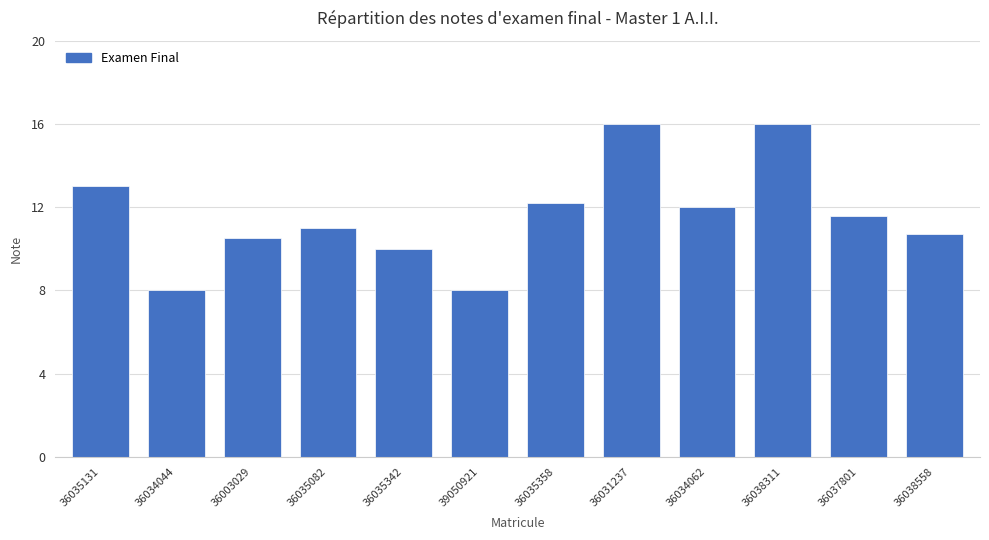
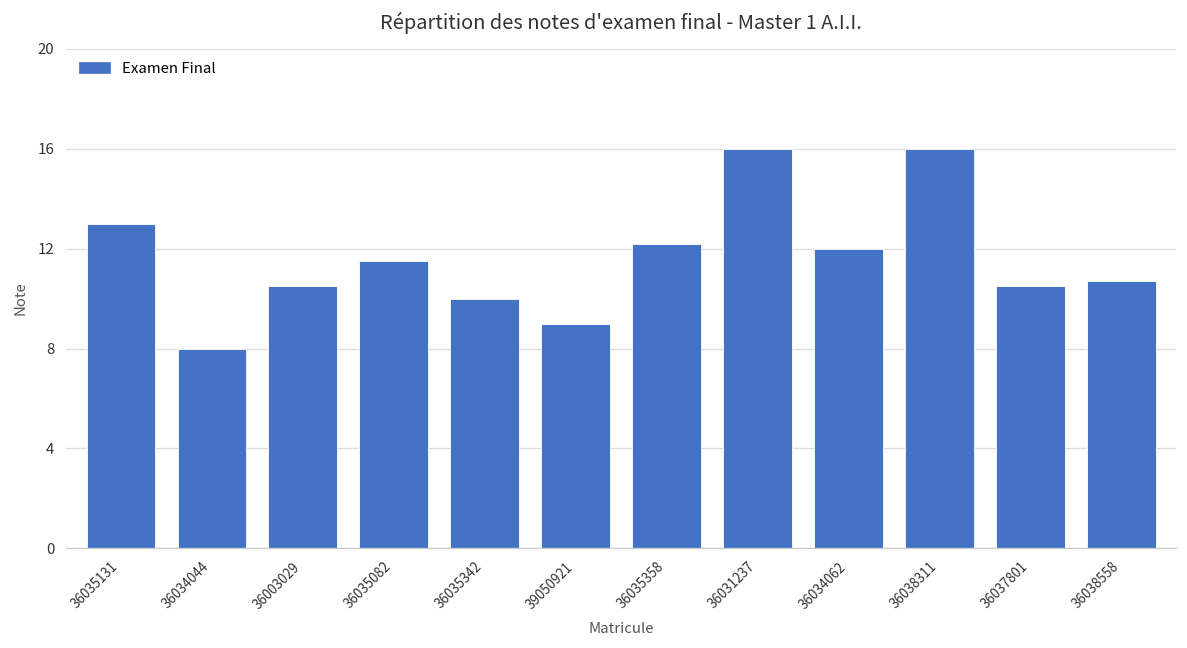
36035082: 11.0 -> 11.5
39050921: 8 -> 9
36037801: 11.6 -> 10.5
